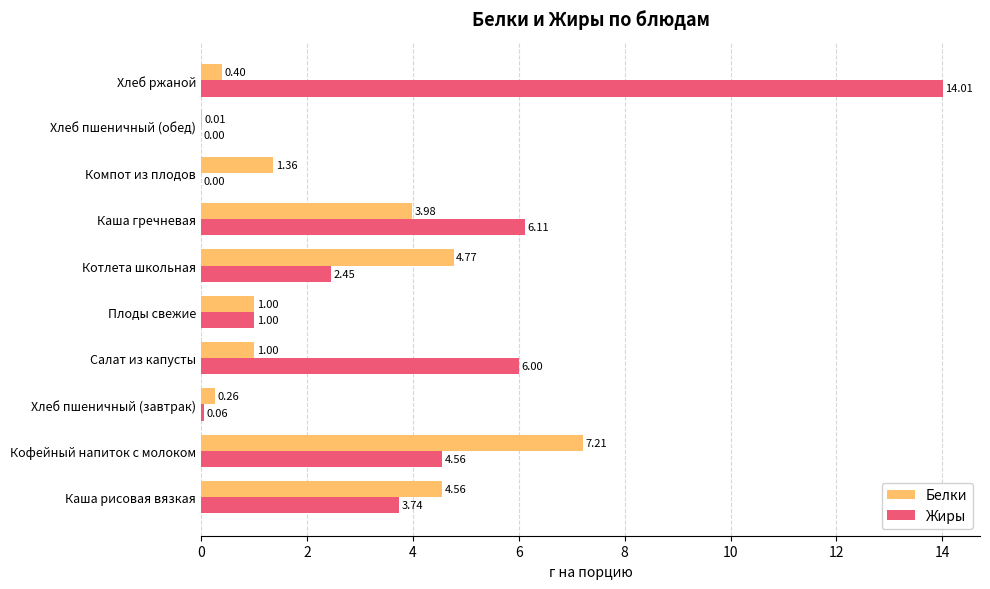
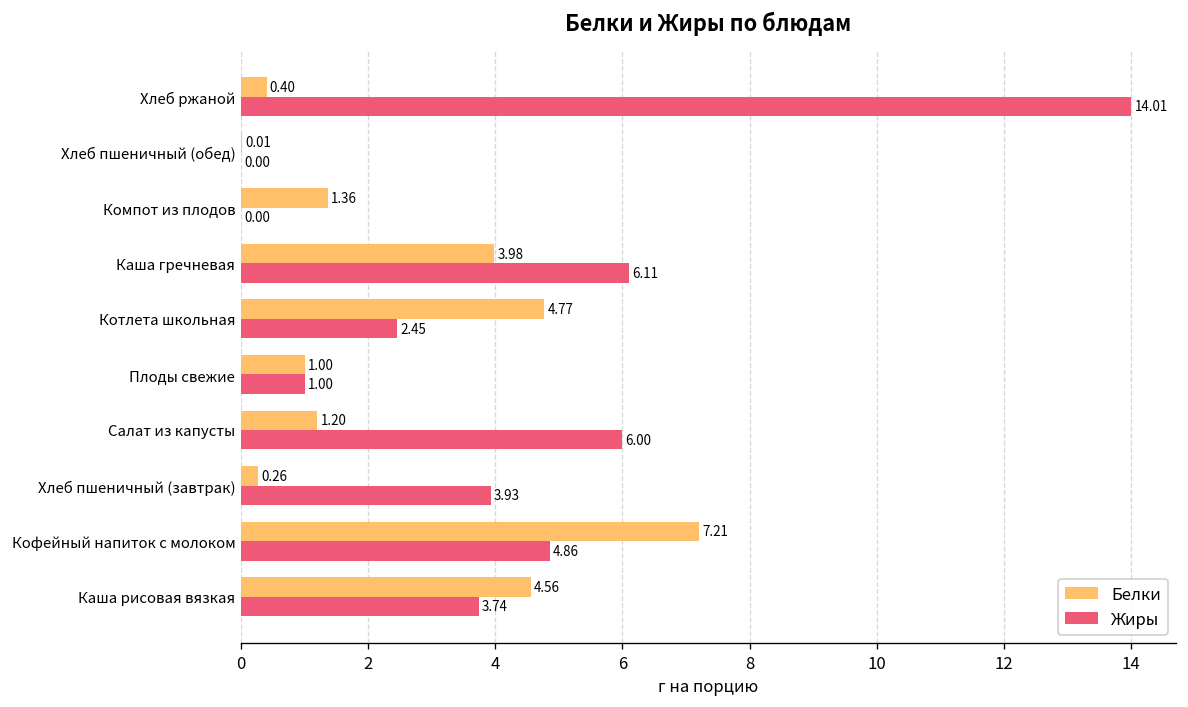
Белки, Салат из капусты: 1.00 -> 1.20
Жиры, Хлеб пшеничный (завтрак): 0.06 -> 3.93
Жиры, Кофейный напиток с молоком: 4.56 -> 4.86
